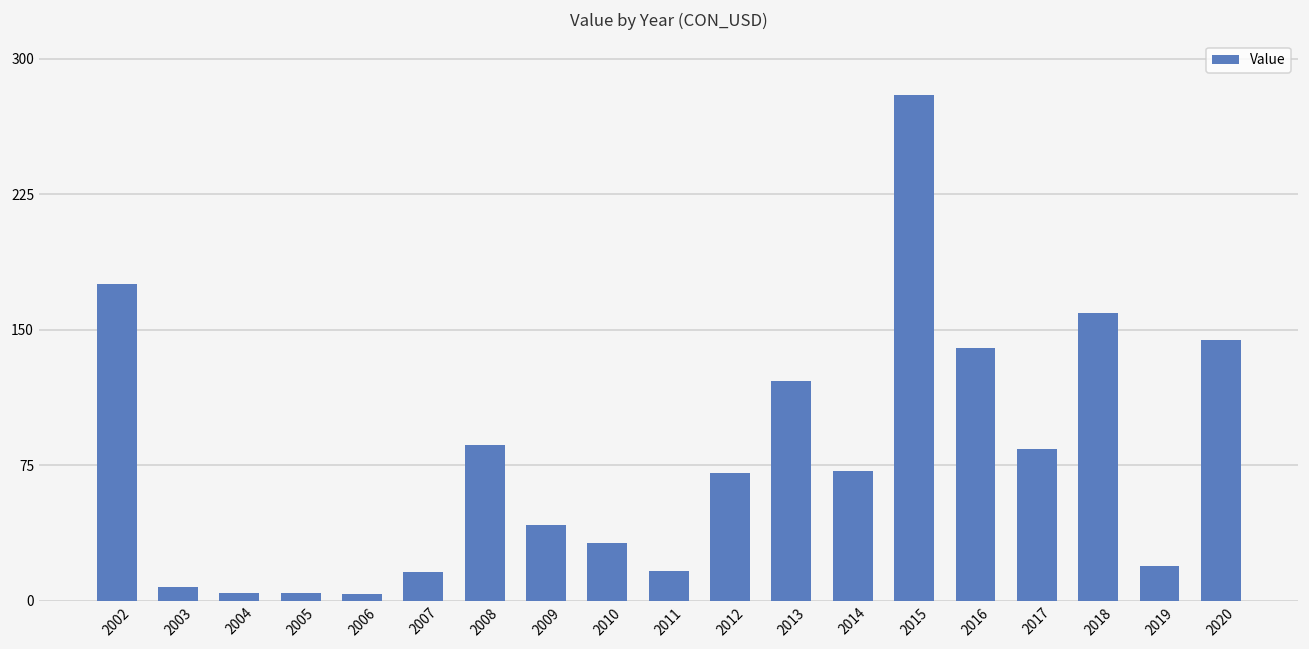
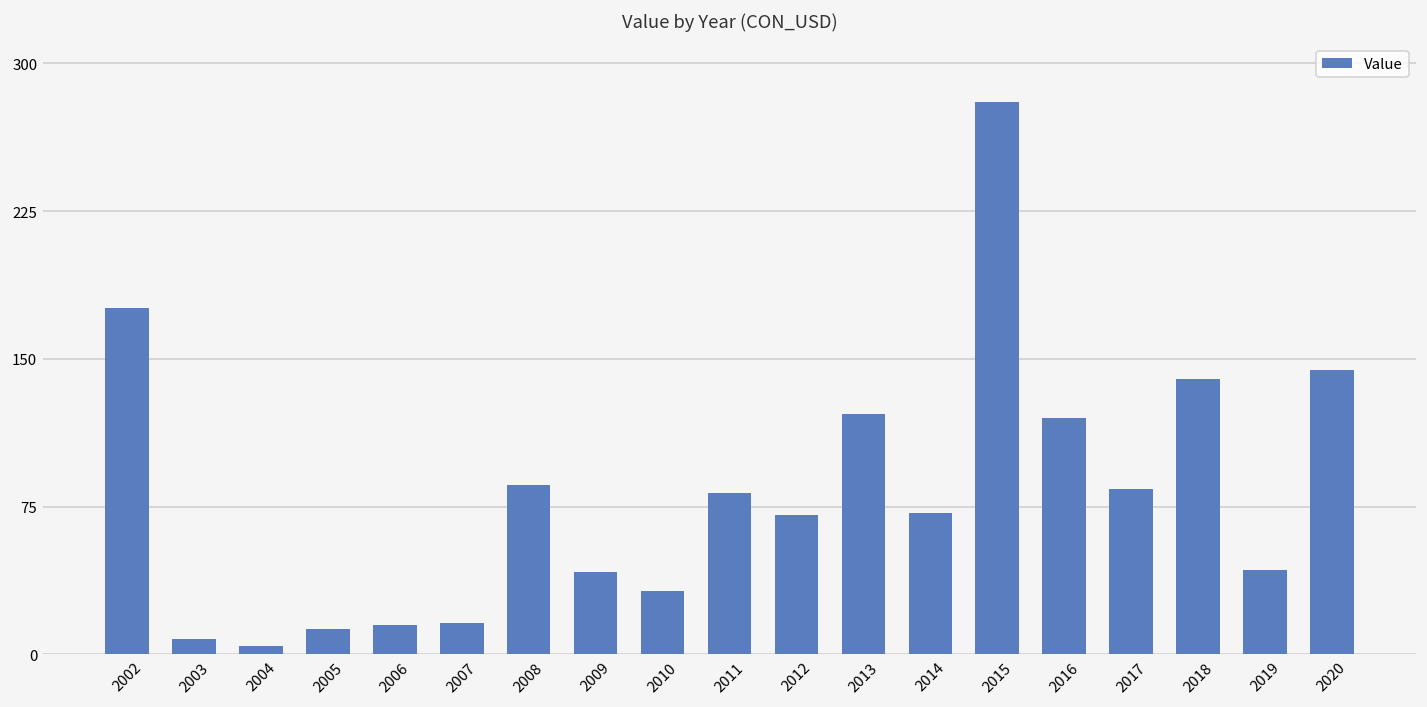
2005: 4 -> 13
2006: 4 -> 15
2011: 17 -> 82
2016: 140 -> 120
2018: 159 -> 140
2019: 19 -> 43
